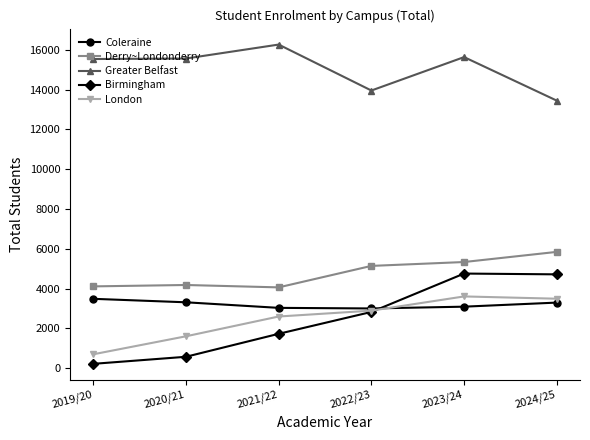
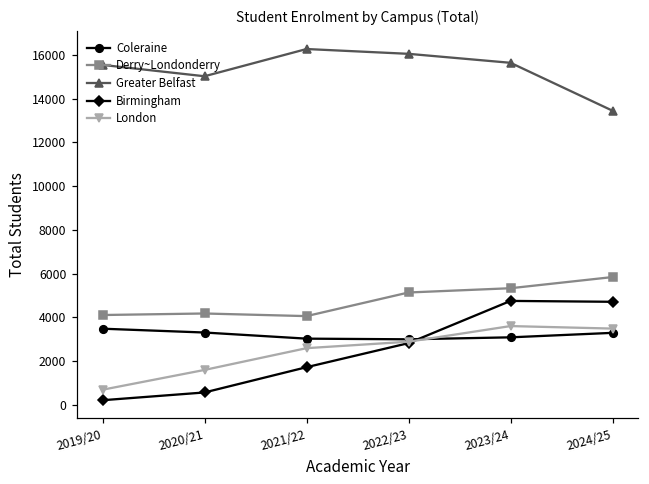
Greater Belfast, 2020/21: 15600 -> 15000
Greater Belfast, 2022/23: 14000 -> 16100
